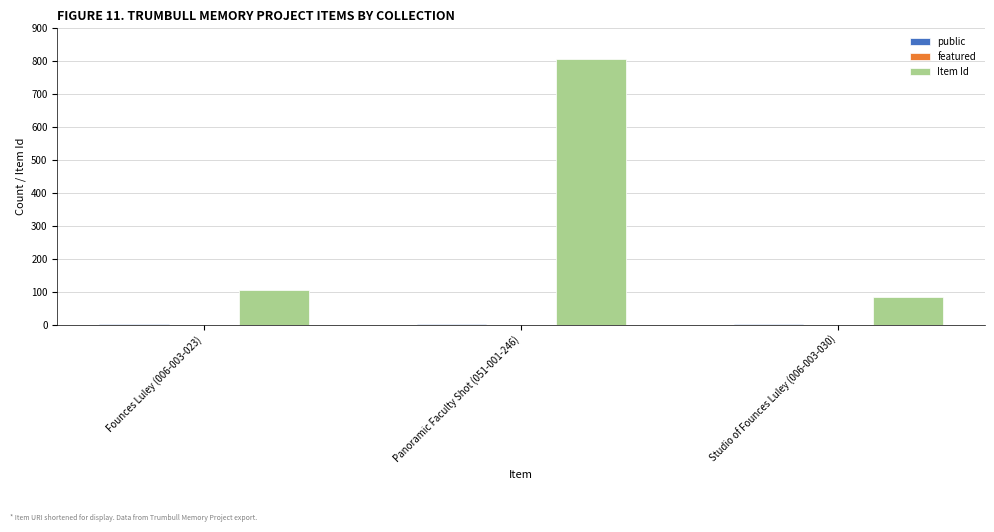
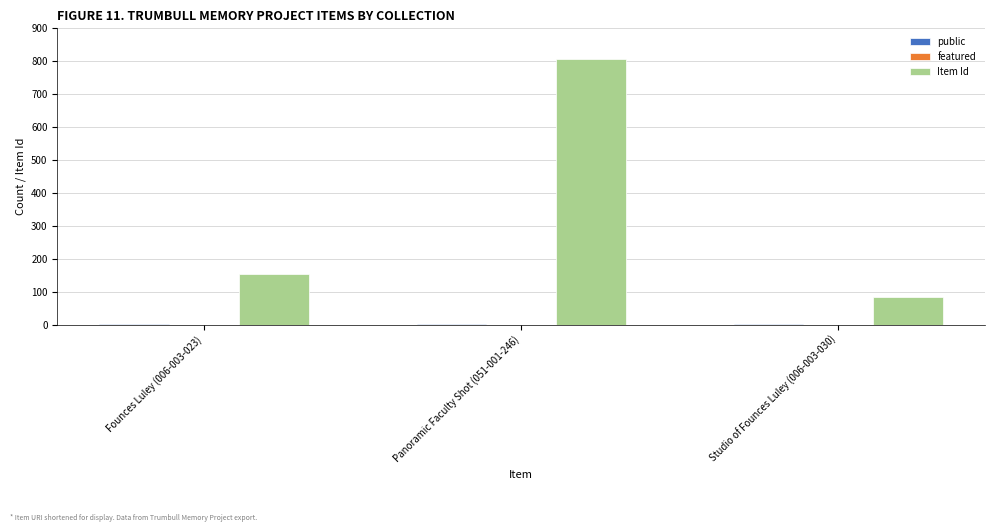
Item Id, Founces Luley (006-003-023): 110 -> 150
